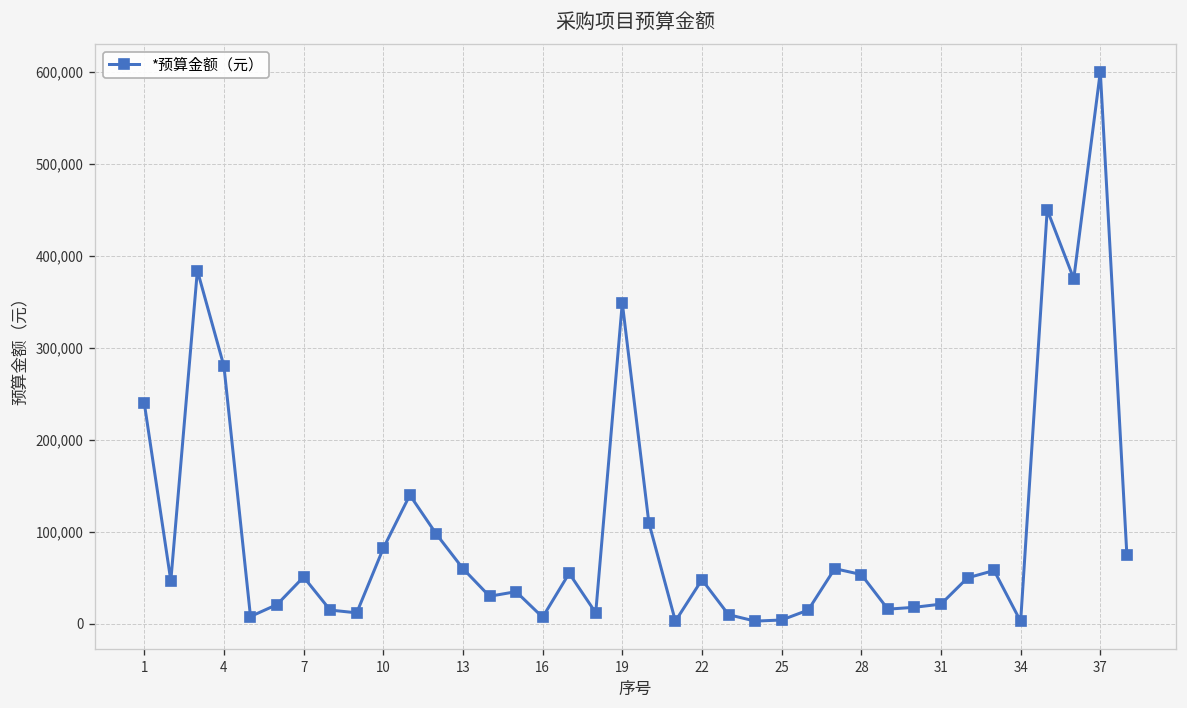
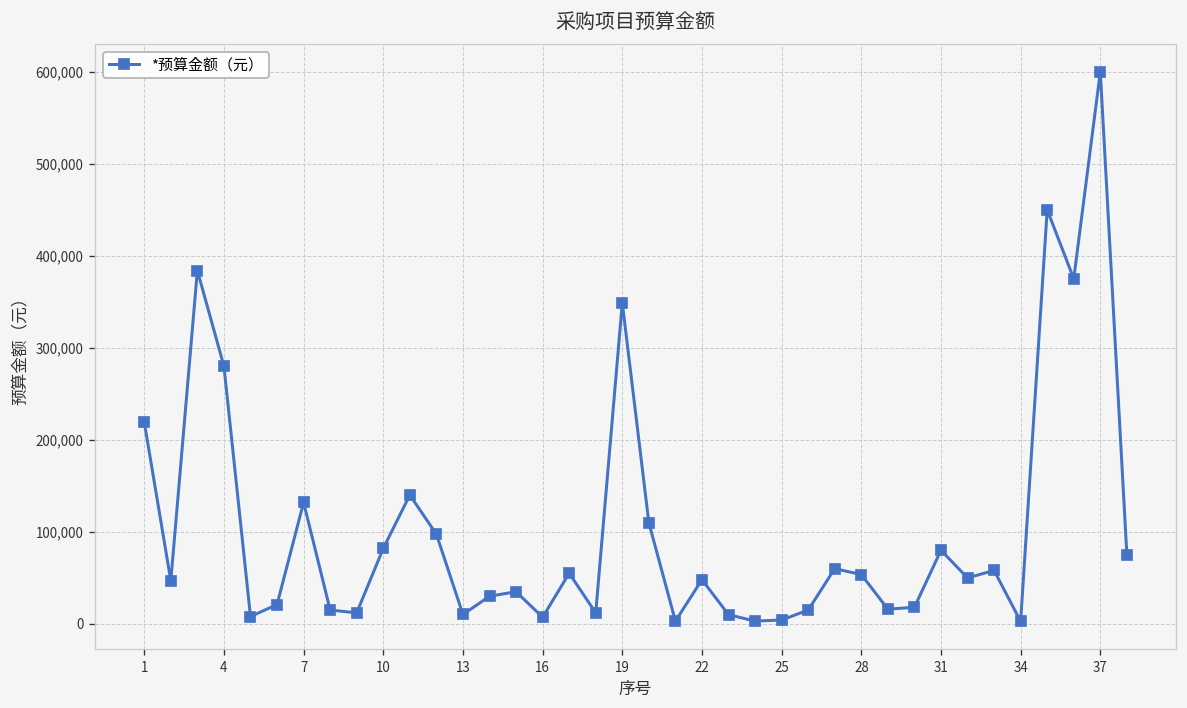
1: 240,000 -> 220,000
7: 50,000 -> 130,000
13: 60,000 -> 10,000
31: 20,000 -> 80,000
